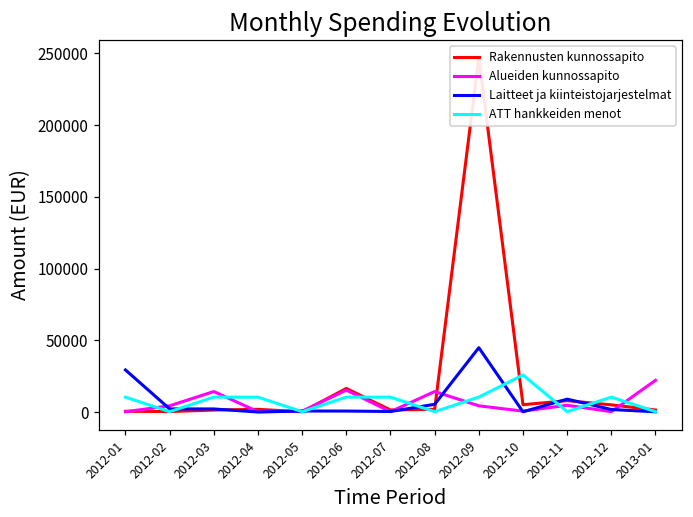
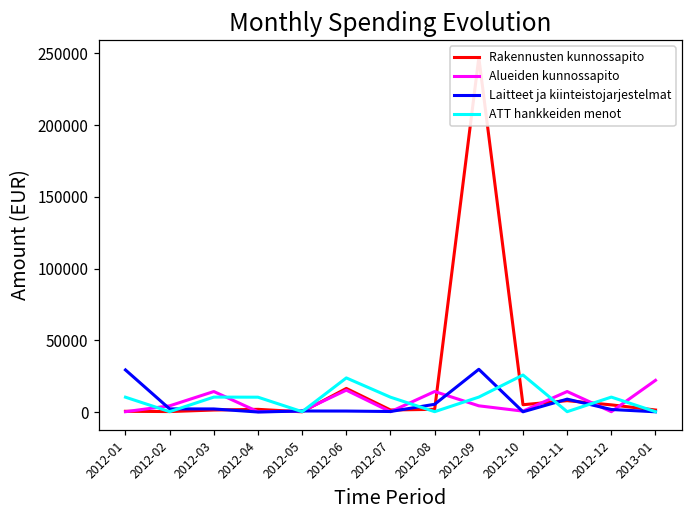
ATT hankkeiden menot, 2012-06: 10000 -> 24000
Laitteet ja kiinteistojarjestelmat, 2012-09: 45000 -> 30000
Alueiden kunnossapito, 2012-11: 5000 -> 14000
